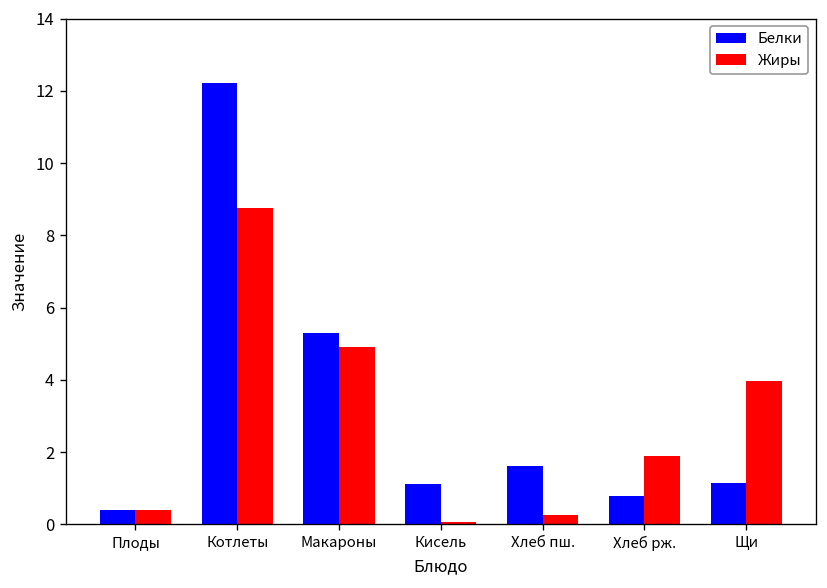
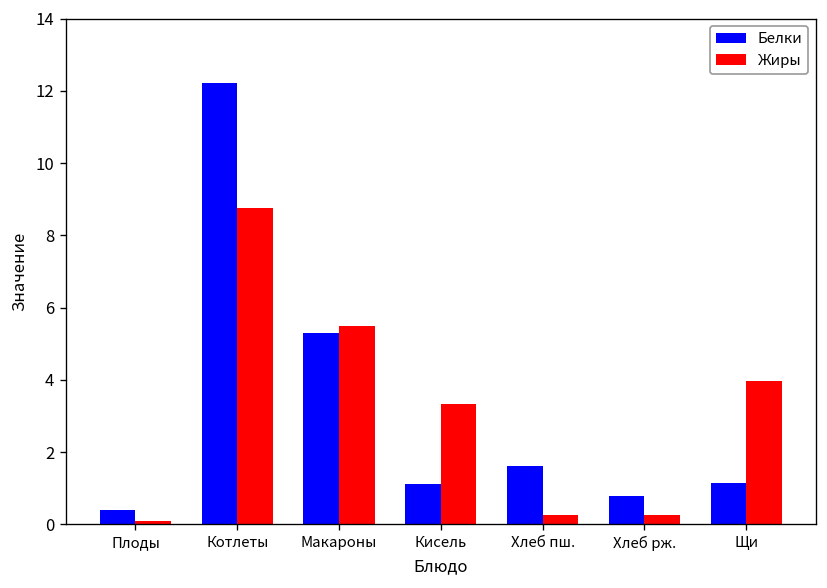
Жиры, Плоды: 0.4 -> 0.1
Жиры, Макароны: 4.9 -> 5.5
Жиры, Кисель: 0.1 -> 3.3
Жиры, Хлеб рж.: 1.9 -> 0.3
